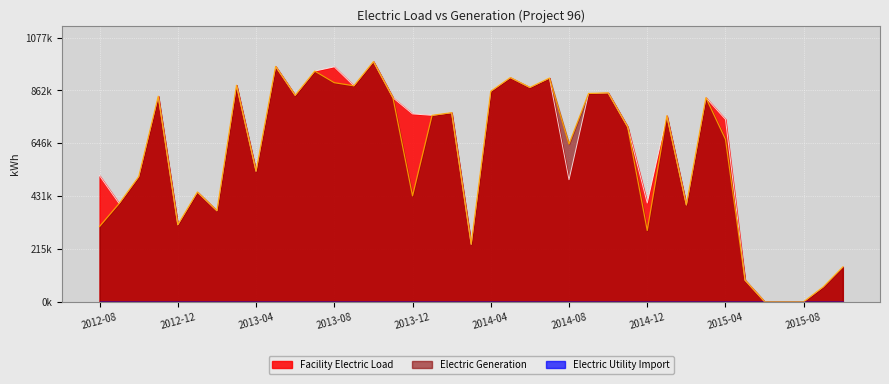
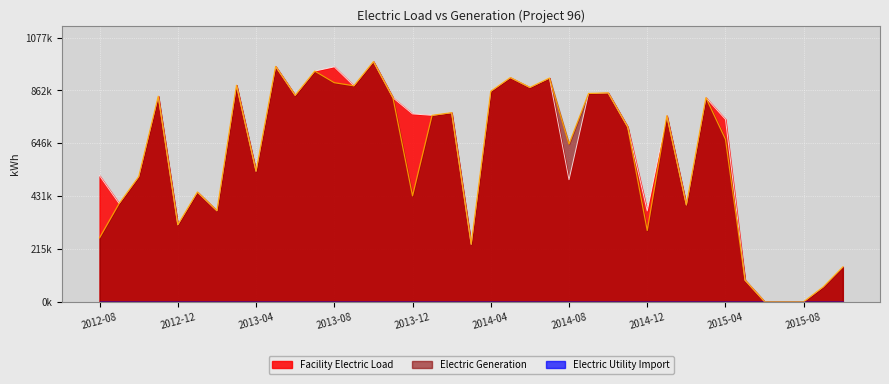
Electric Generation, 2012-08: 310000 -> 260000
Facility Electric Load, 2014-12: 400000 -> 370000
